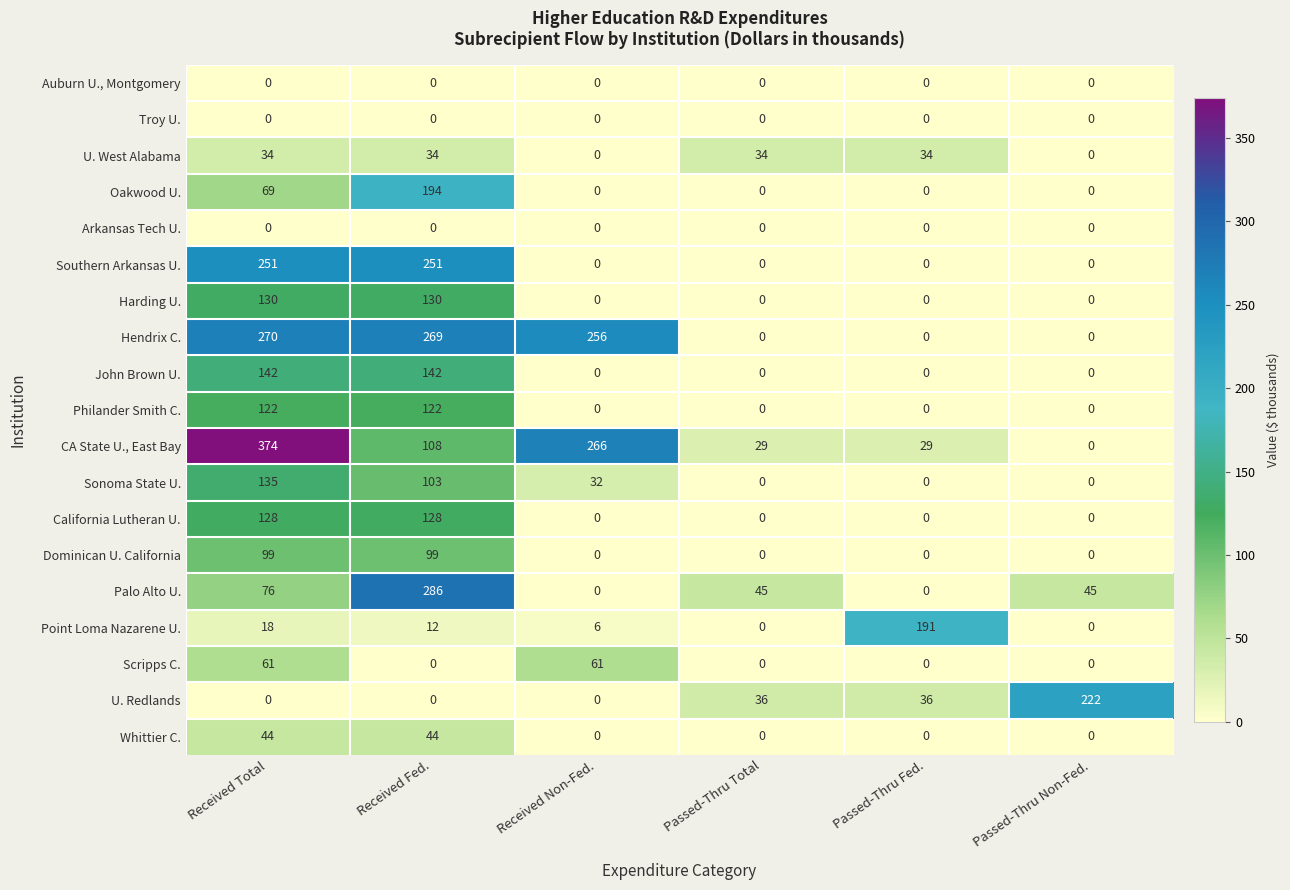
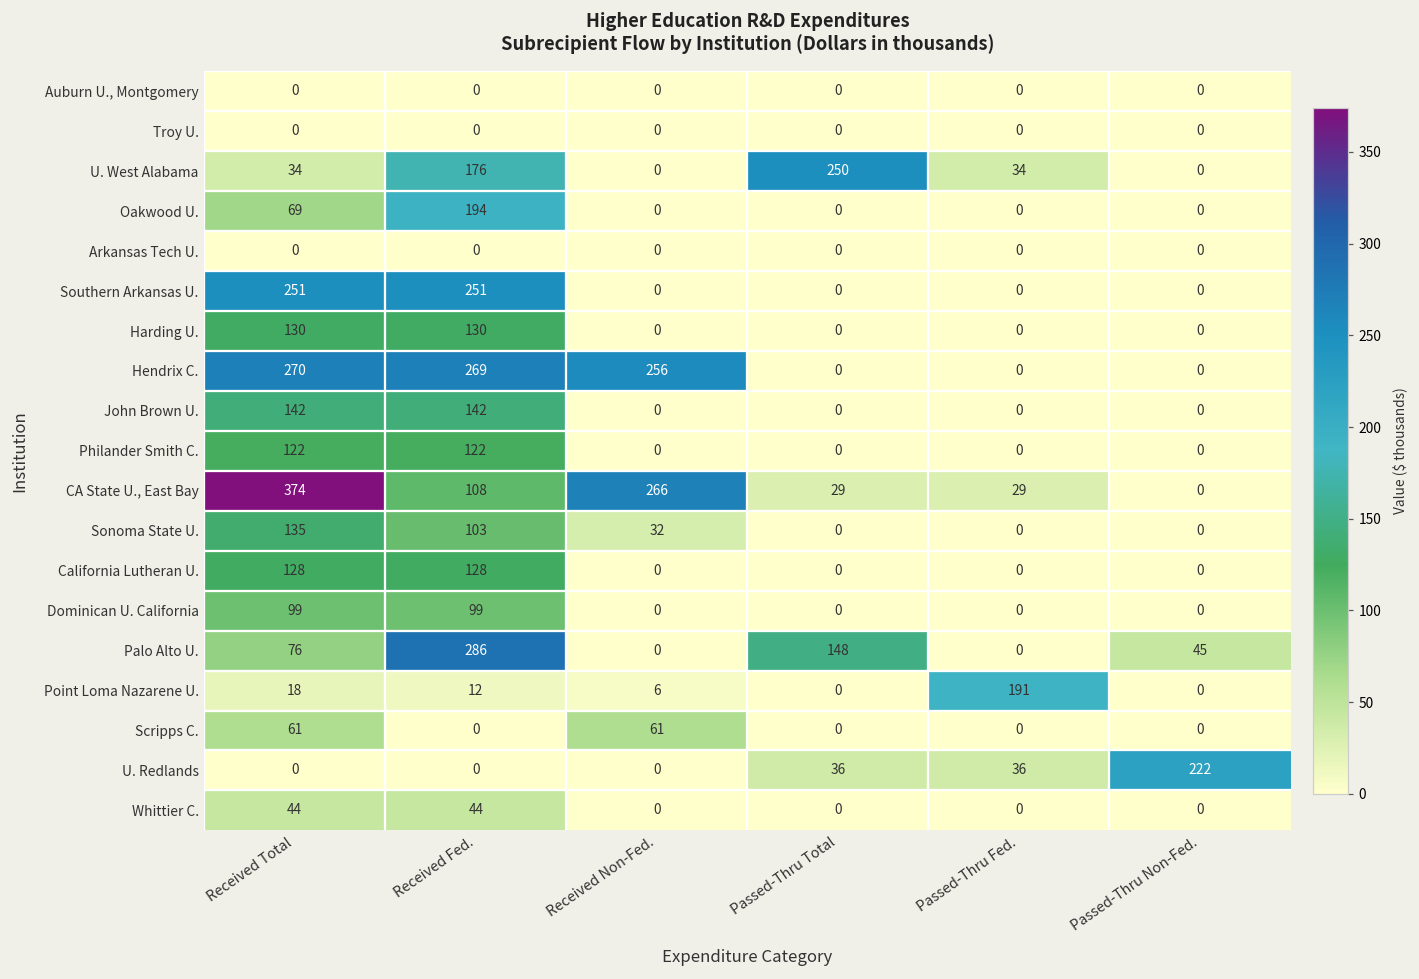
U. West Alabama, Received Fed.: 34 -> 176
U. West Alabama, Passed-Thru Total: 34 -> 250
Palo Alto U., Passed-Thru Total: 45 -> 148
